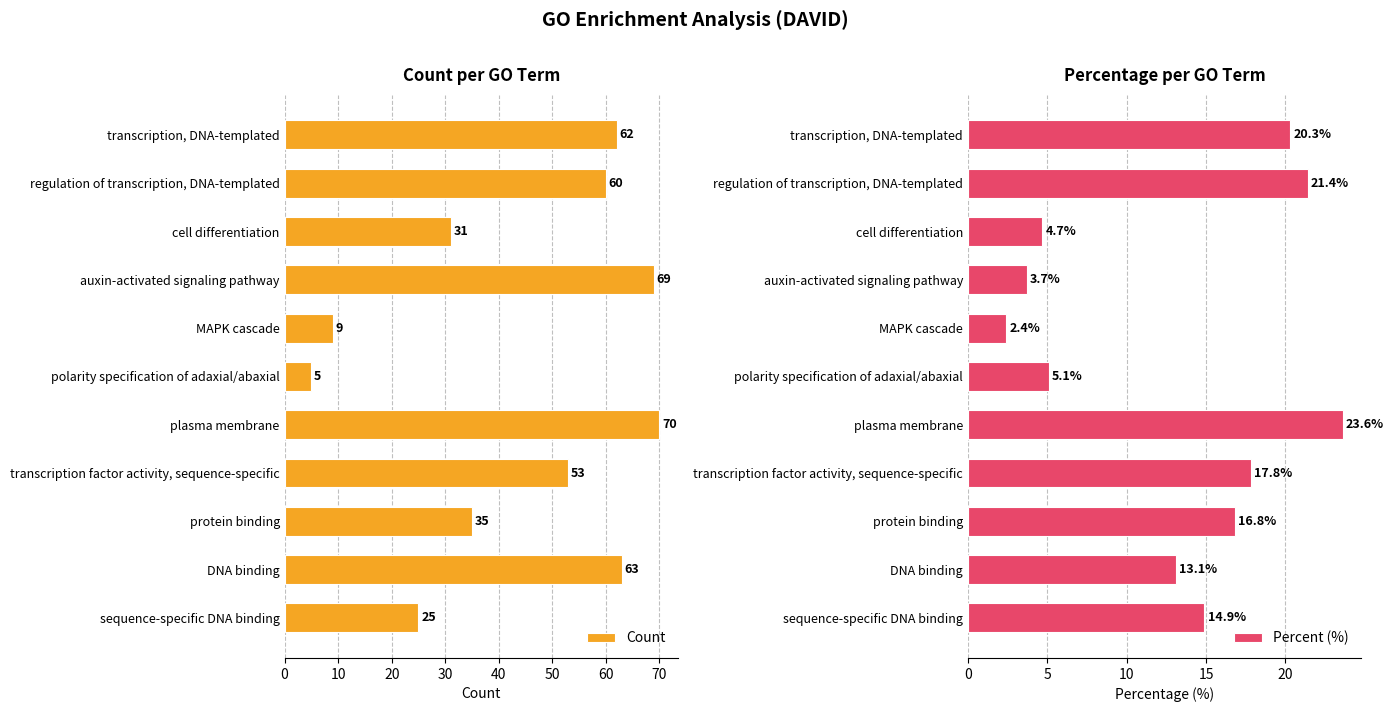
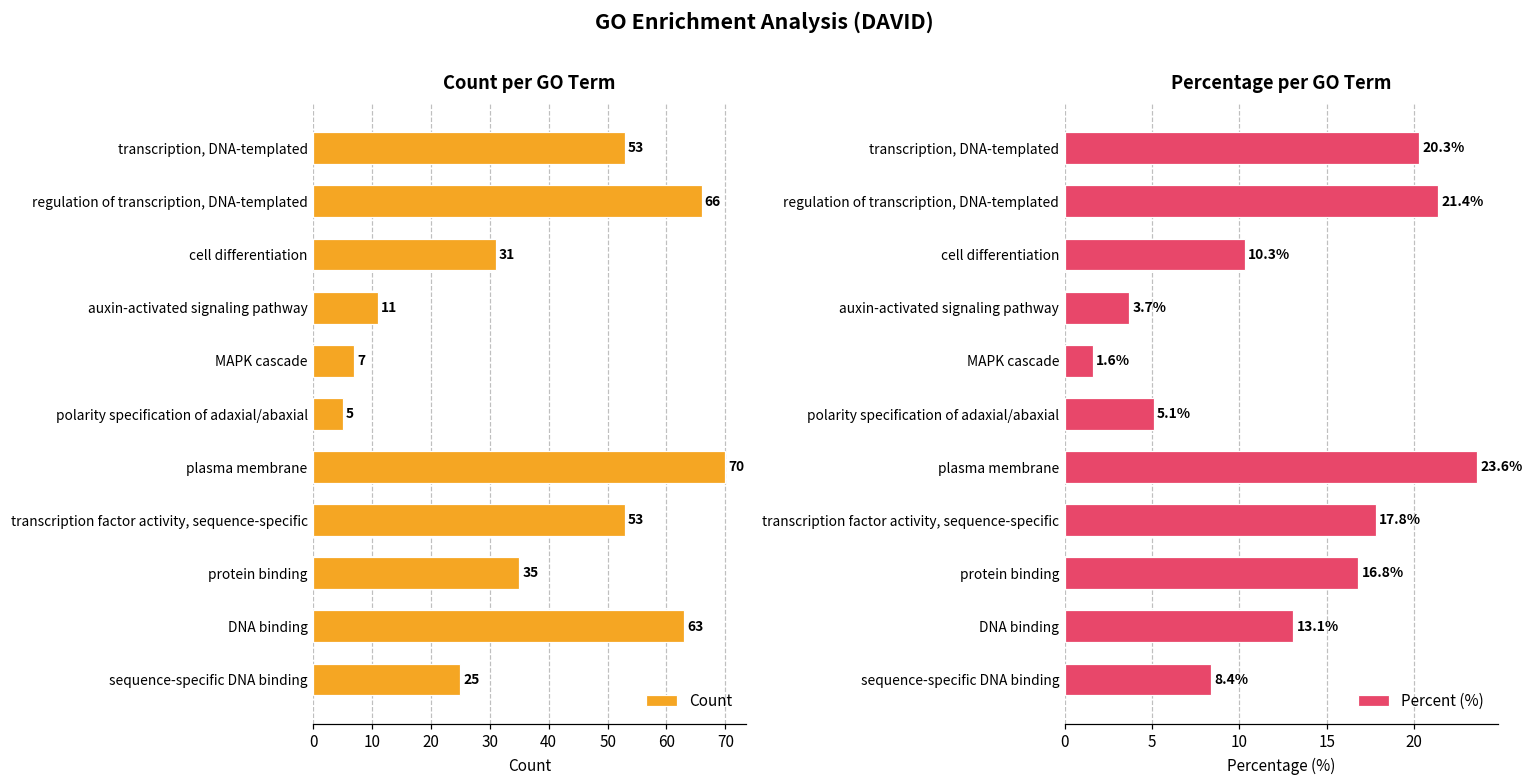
Count per GO Term, transcription, DNA-templated: 62 -> 53
Count per GO Term, regulation of transcription, DNA-templated: 60 -> 66
Count per GO Term, auxin-activated signaling pathway: 69 -> 11
Count per GO Term, MAPK cascade: 9 -> 7
Percentage per GO Term, cell differentiation: 4.7% -> 10.3%
Percentage per GO Term, MAPK cascade: 2.4% -> 1.6%
Percentage per GO Term, sequence-specific DNA binding: 14.9% -> 8.4%
